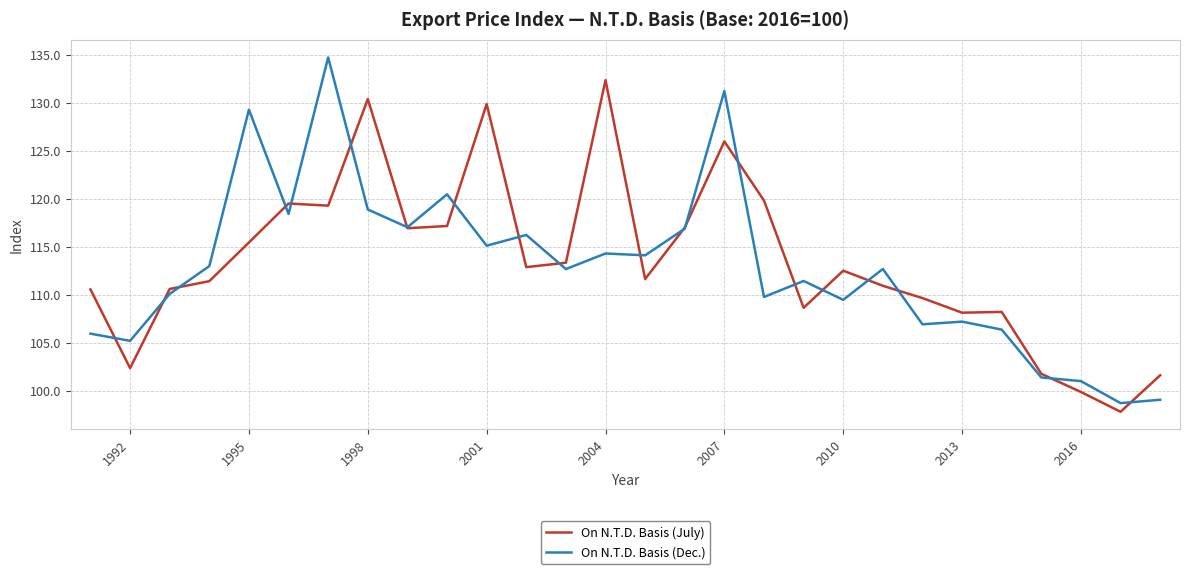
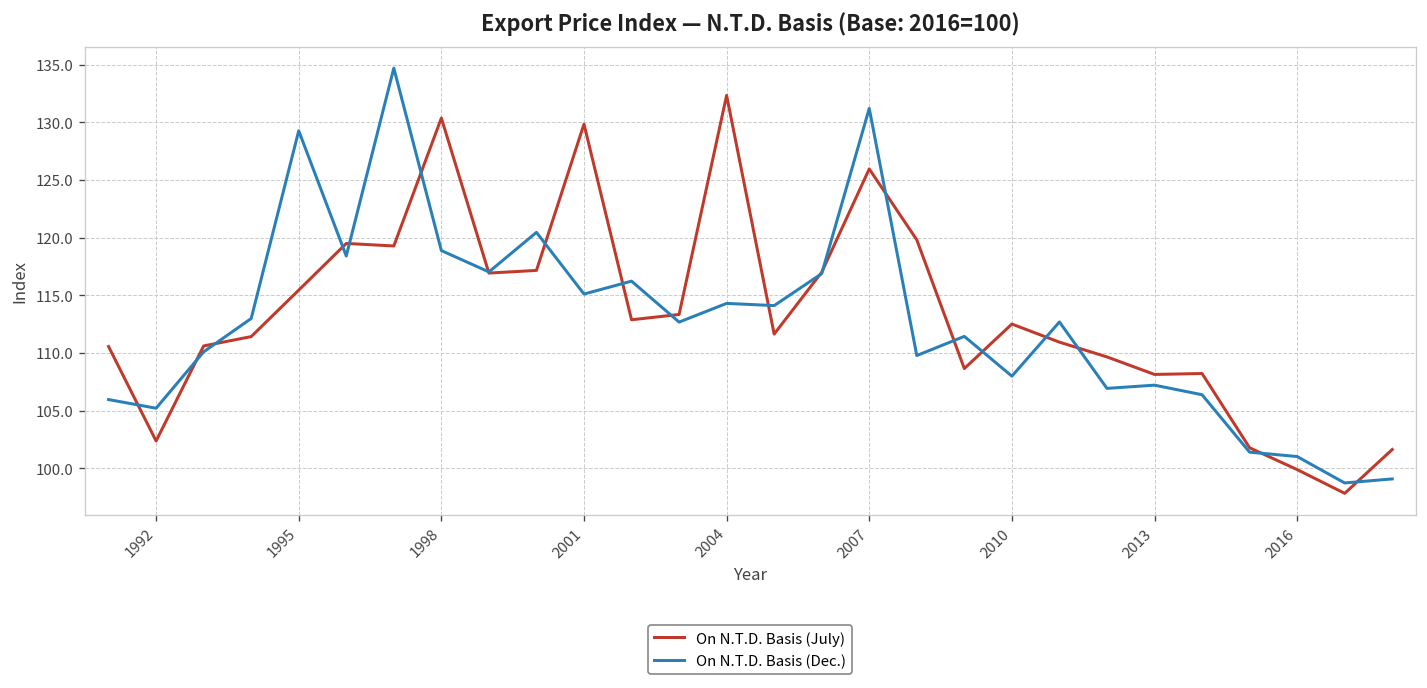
On N.T.D. Basis (Dec.), 2010: 109 -> 108
